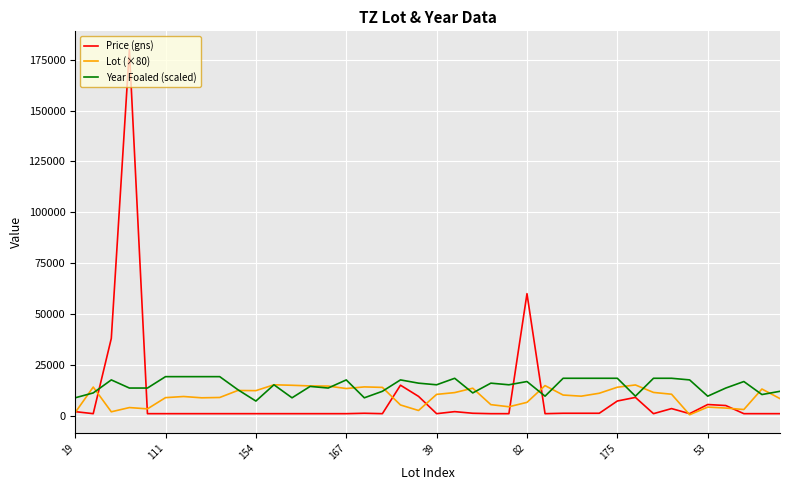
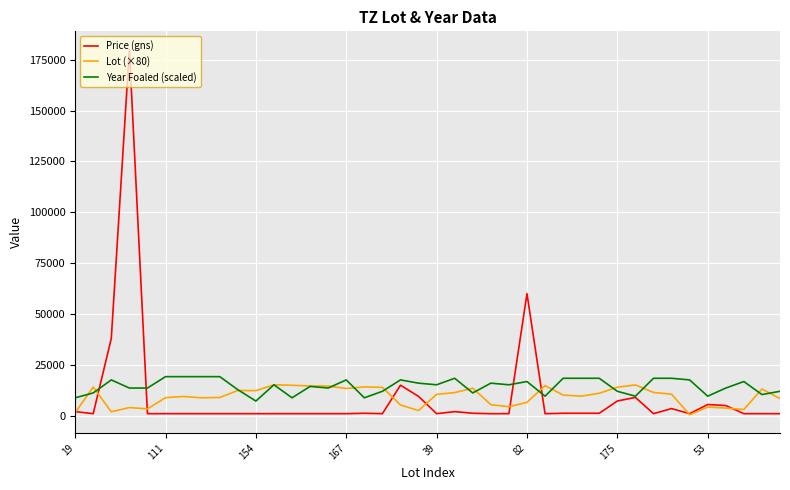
Year Foaled (scaled), 175: 18000 -> 12000
